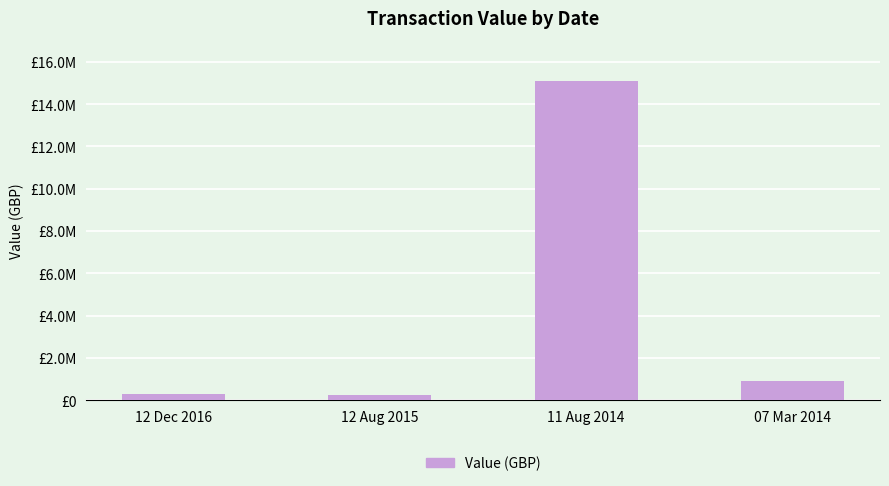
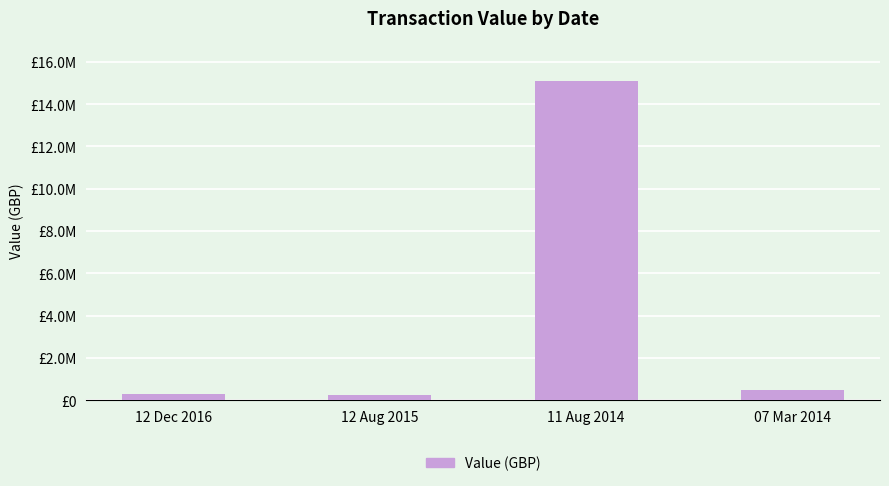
07 Mar 2014: £900000 -> £500000
